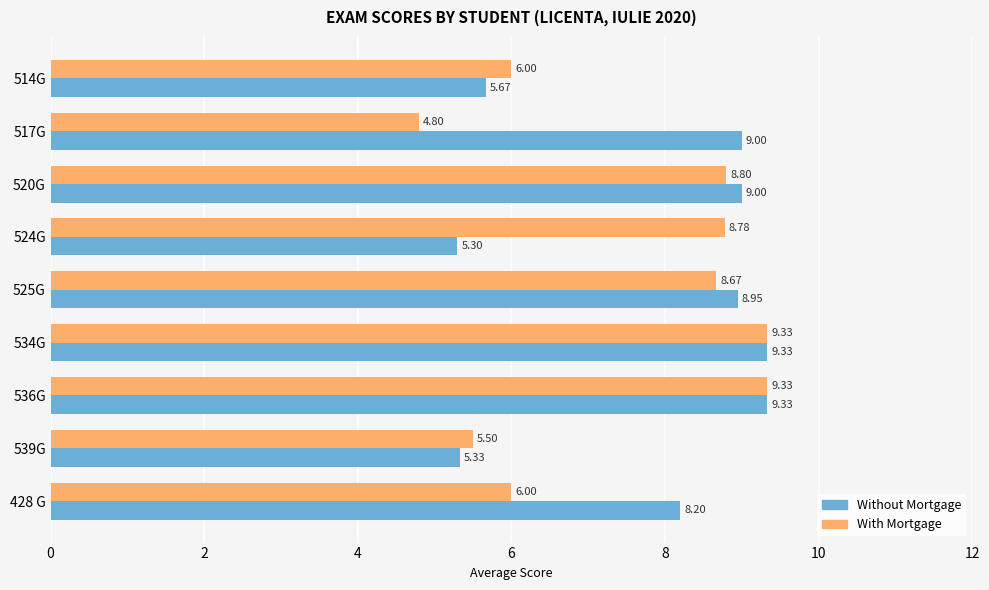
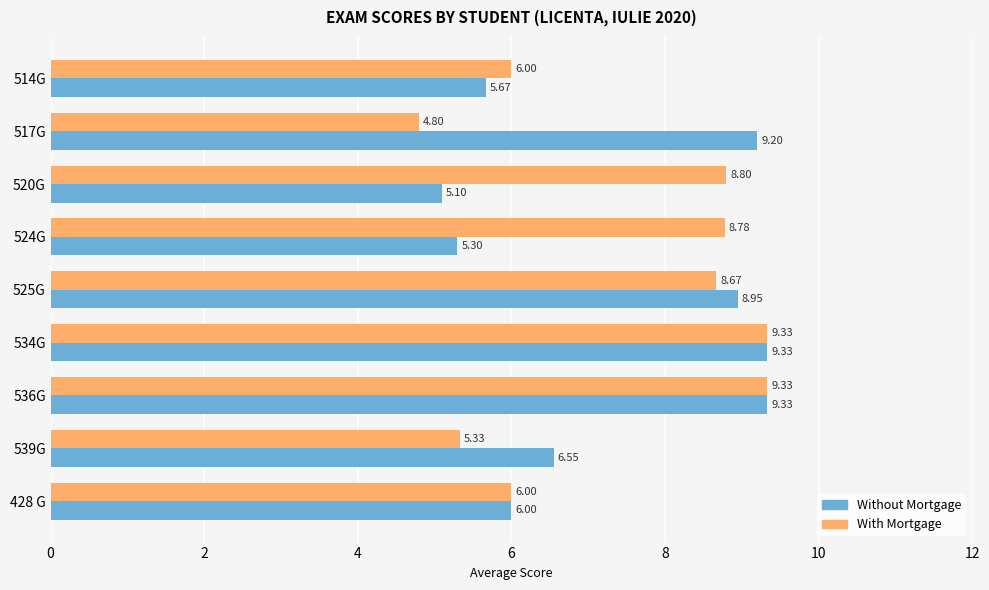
Without Mortgage, 517G: 9.00 -> 9.20
Without Mortgage, 520G: 9.00 -> 5.10
With Mortgage, 539G: 5.50 -> 5.33
Without Mortgage, 539G: 5.33 -> 6.55
Without Mortgage, 428 G: 8.20 -> 6.00
